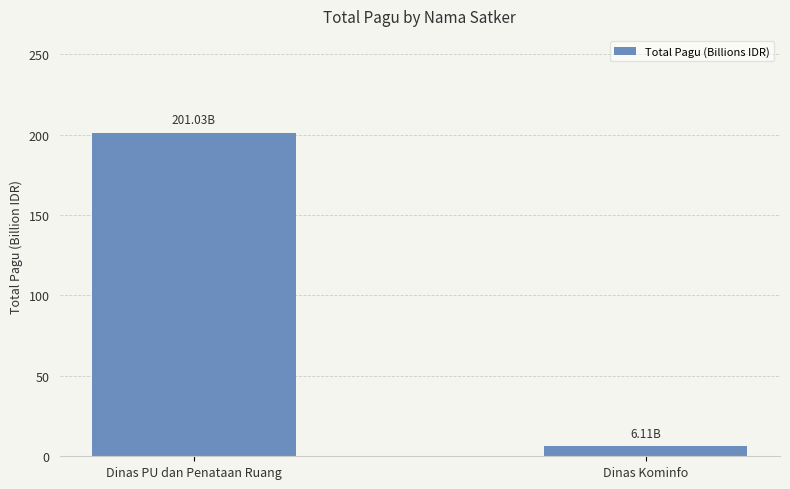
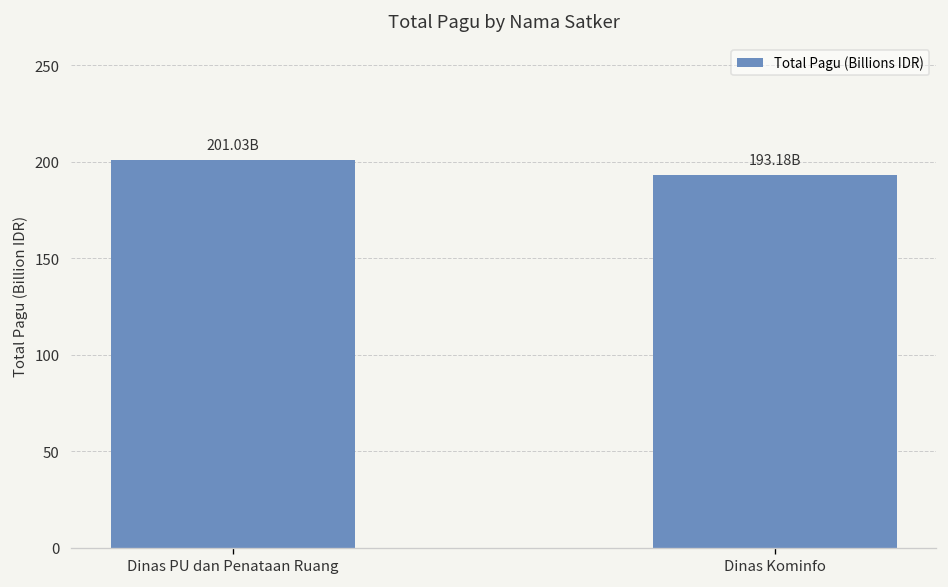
Dinas Kominfo: 6.11B -> 193.18B
